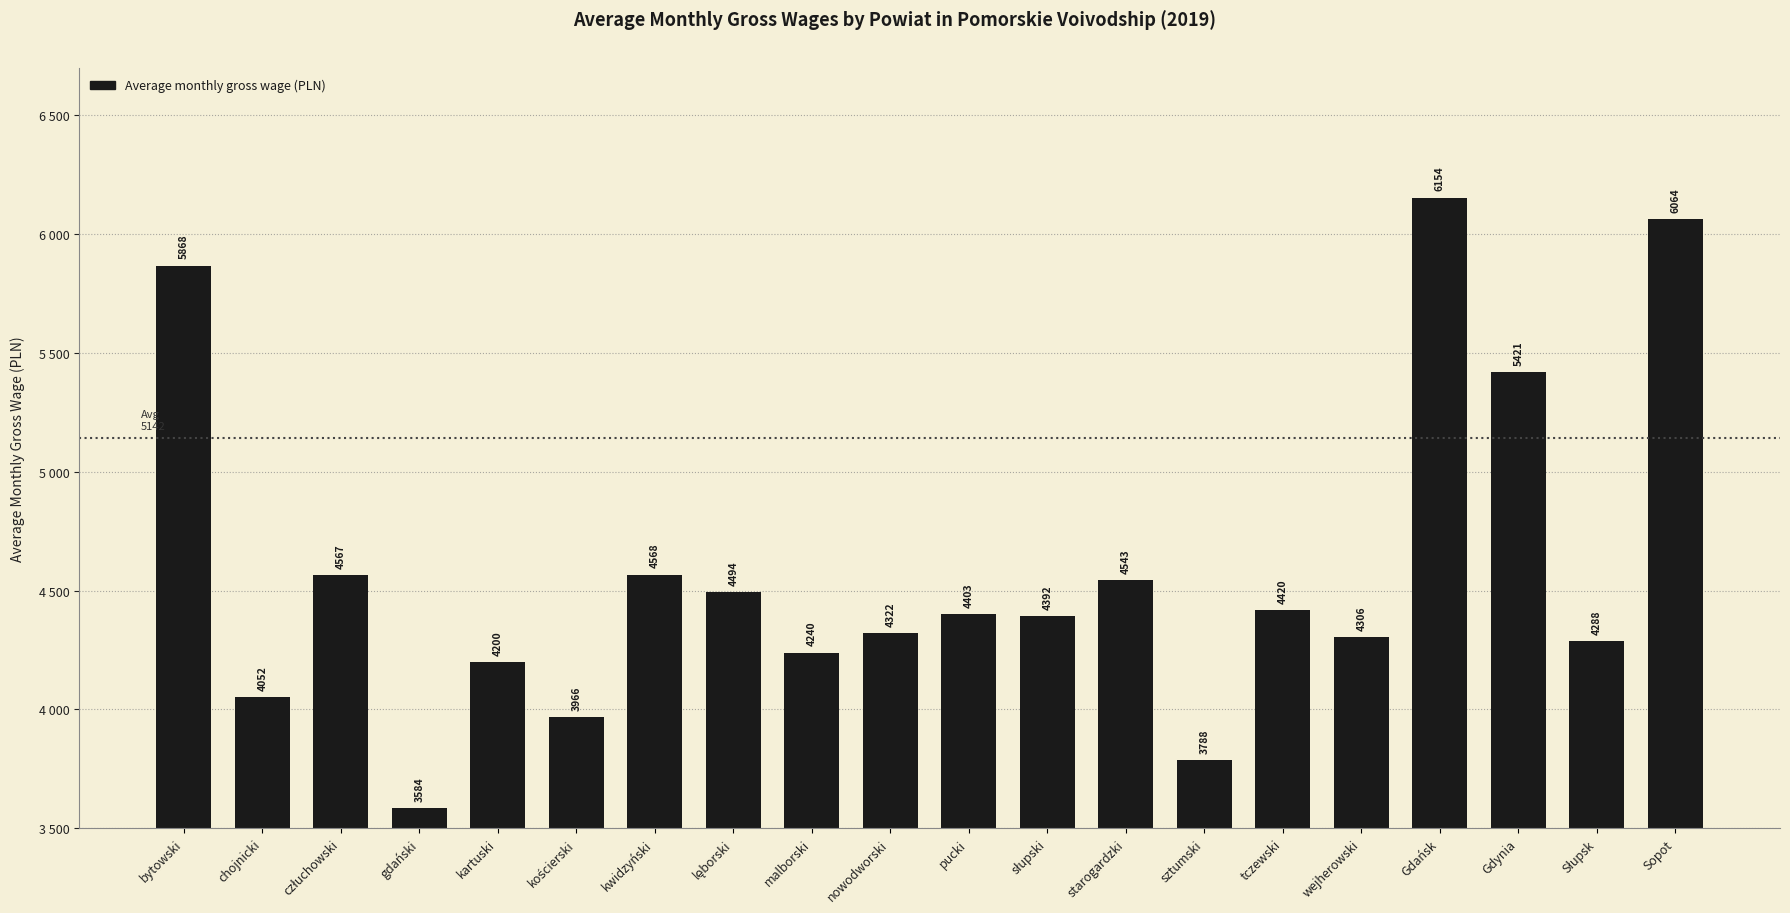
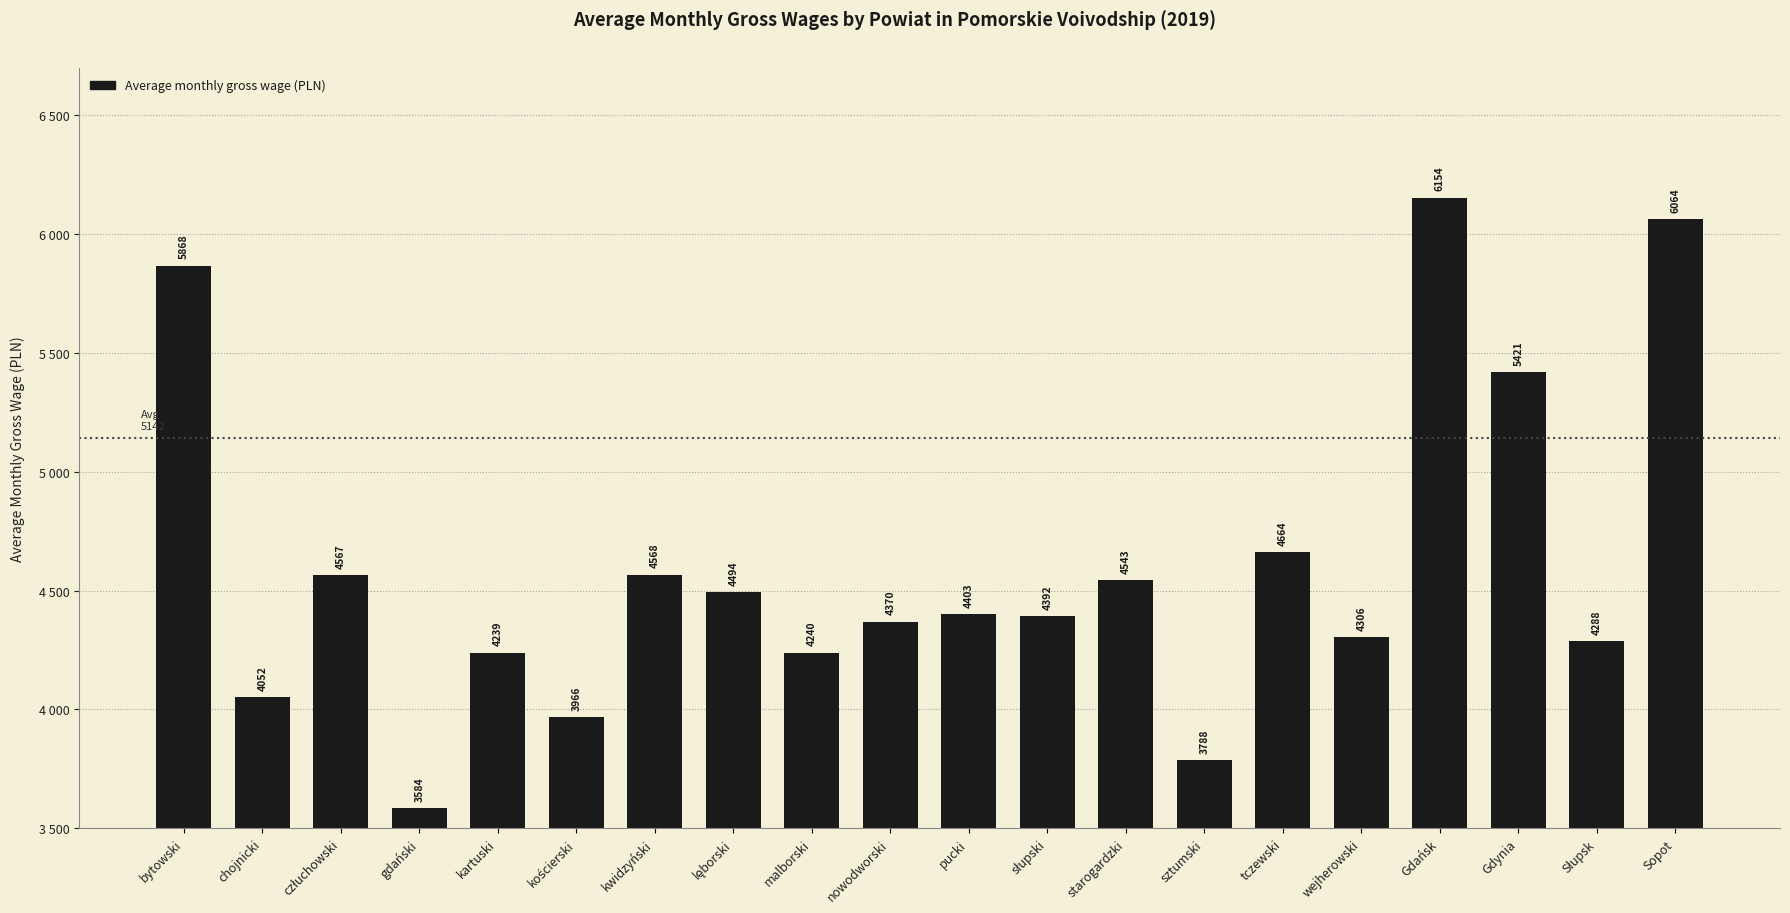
kartuski: 4200 -> 4239
nowodworski: 4322 -> 4370
tczewski: 4420 -> 4664
